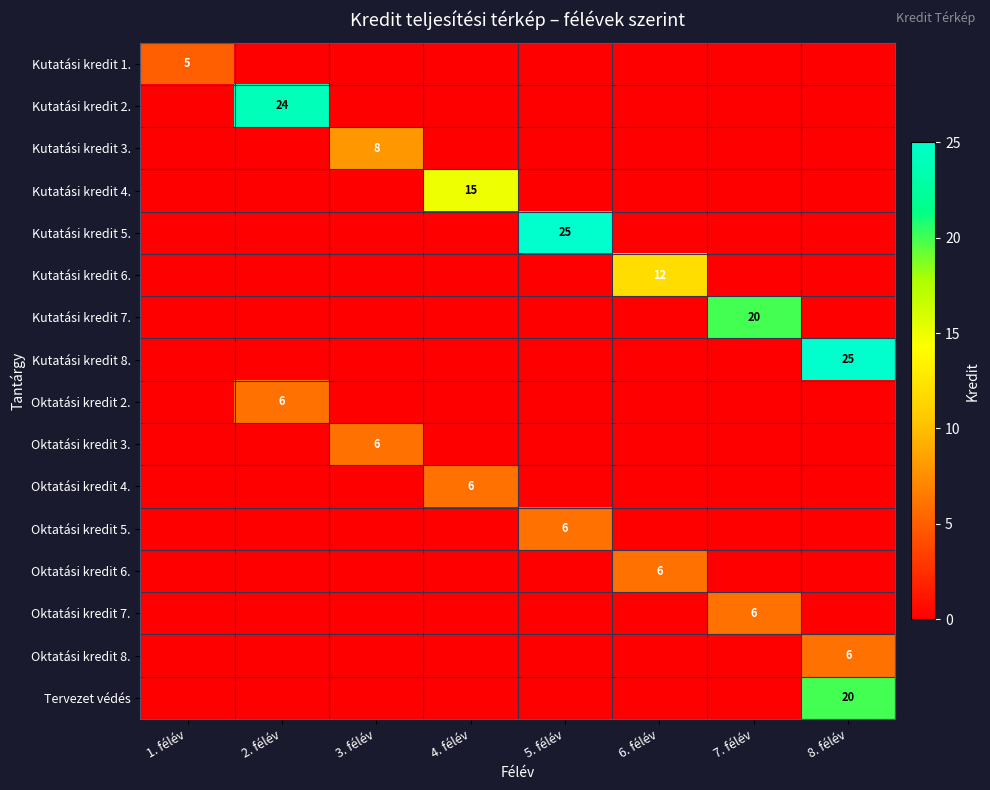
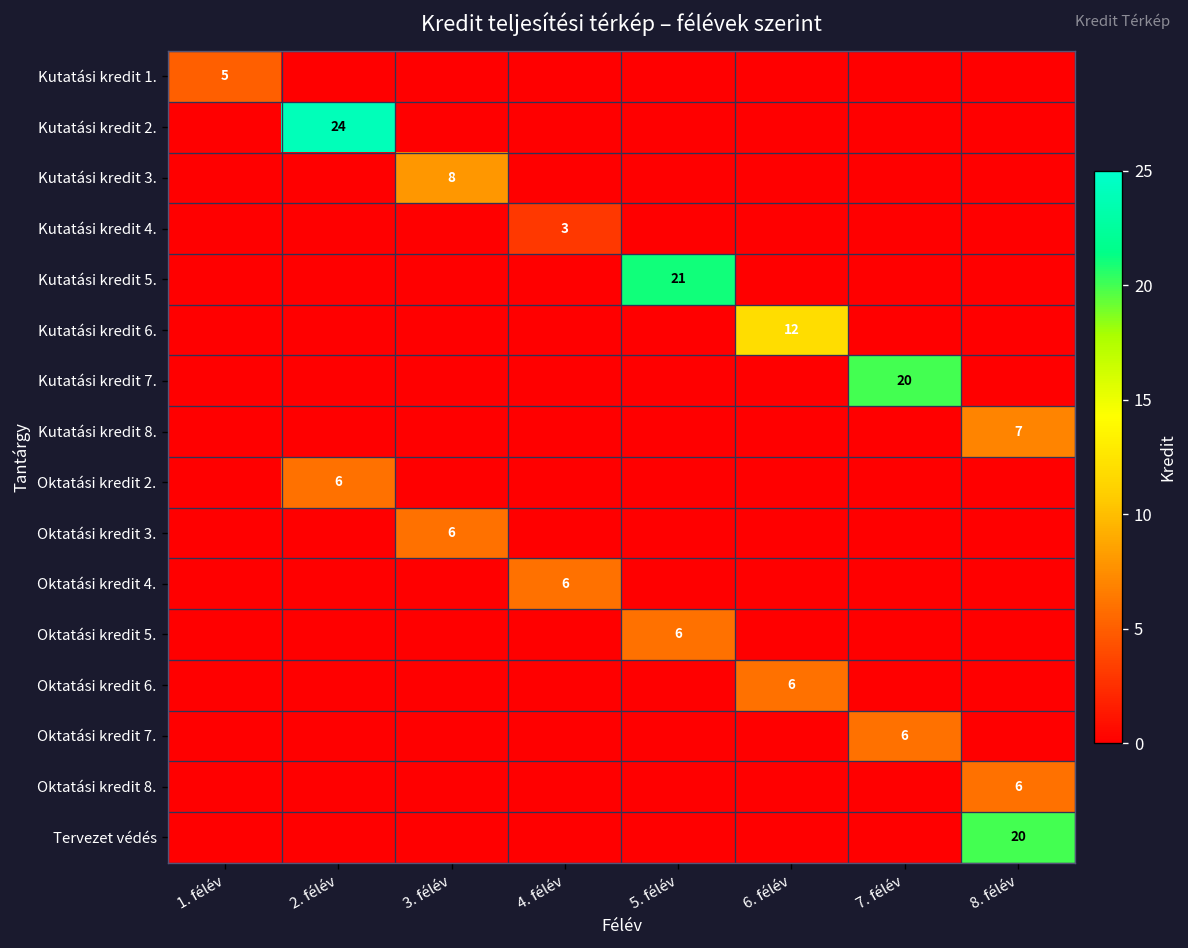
Kutatási kredit 4., 4. félév: 15 -> 3
Kutatási kredit 5., 5. félév: 25 -> 21
Kutatási kredit 8., 8. félév: 25 -> 7
